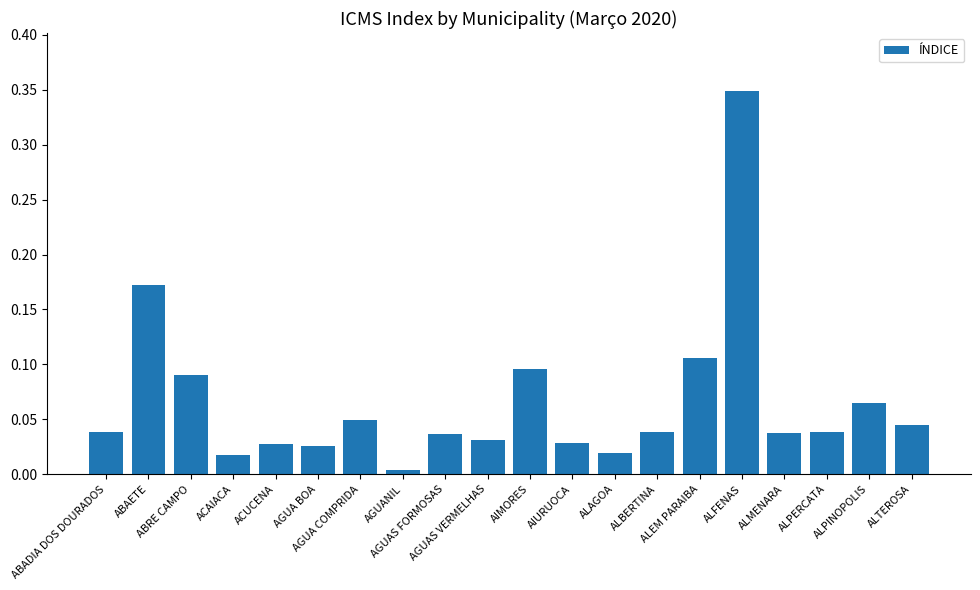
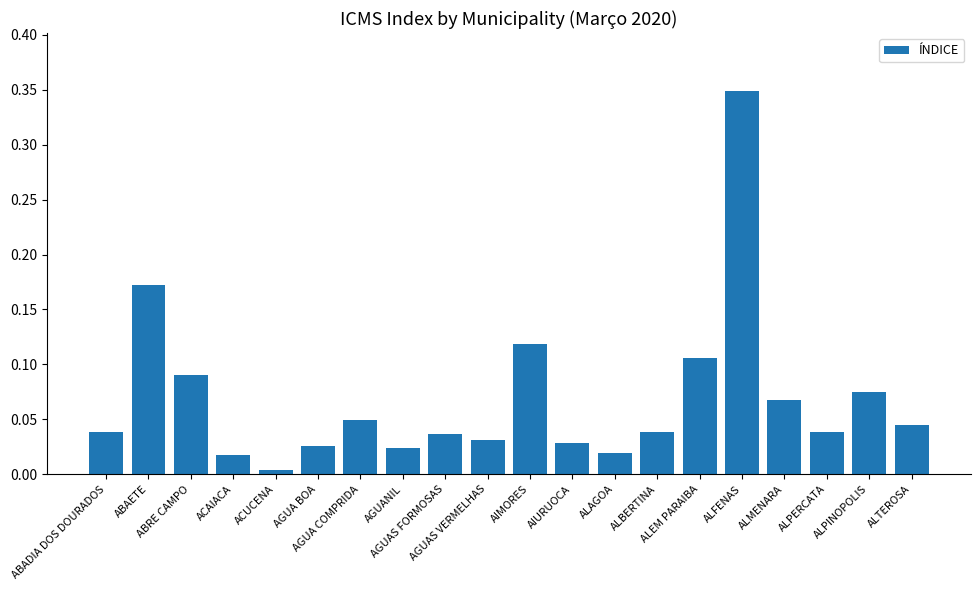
ACUCENA: 0.027 -> 0.004
AGUANIL: 0.004 -> 0.024
AIMORES: 0.095 -> 0.119
ALMENARA: 0.038 -> 0.068
ALPINOPOLIS: 0.065 -> 0.075
